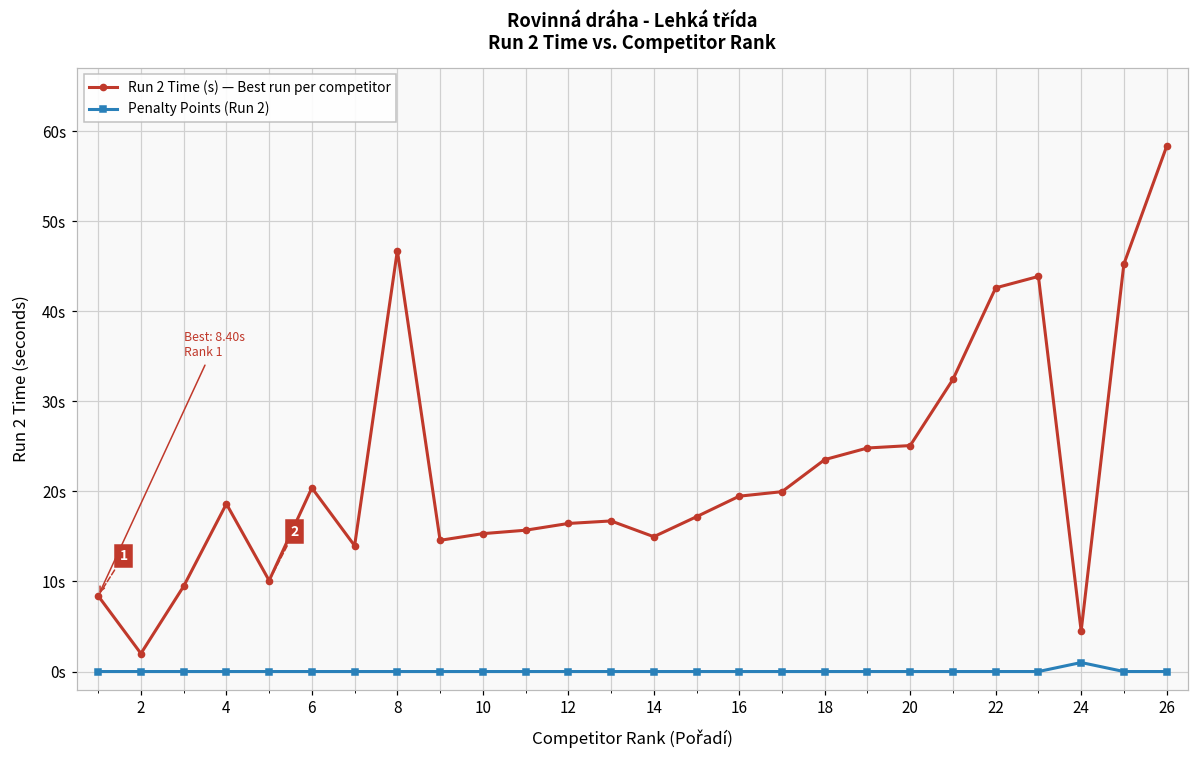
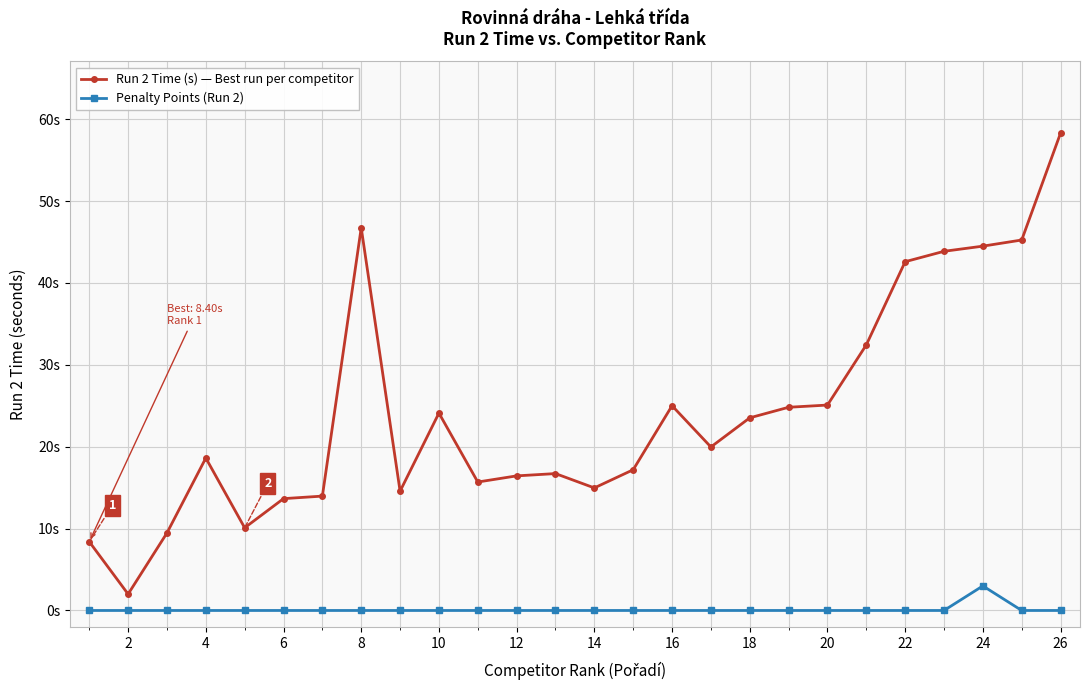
Run 2 Time (s) — Best run per competitor, 6: 20s -> 14s
Run 2 Time (s) — Best run per competitor, 10: 15s -> 24s
Run 2 Time (s) — Best run per competitor, 16: 19s -> 25s
Run 2 Time (s) — Best run per competitor, 24: 5s -> 45s
Penalty Points (Run 2), 24: 1s -> 3s
